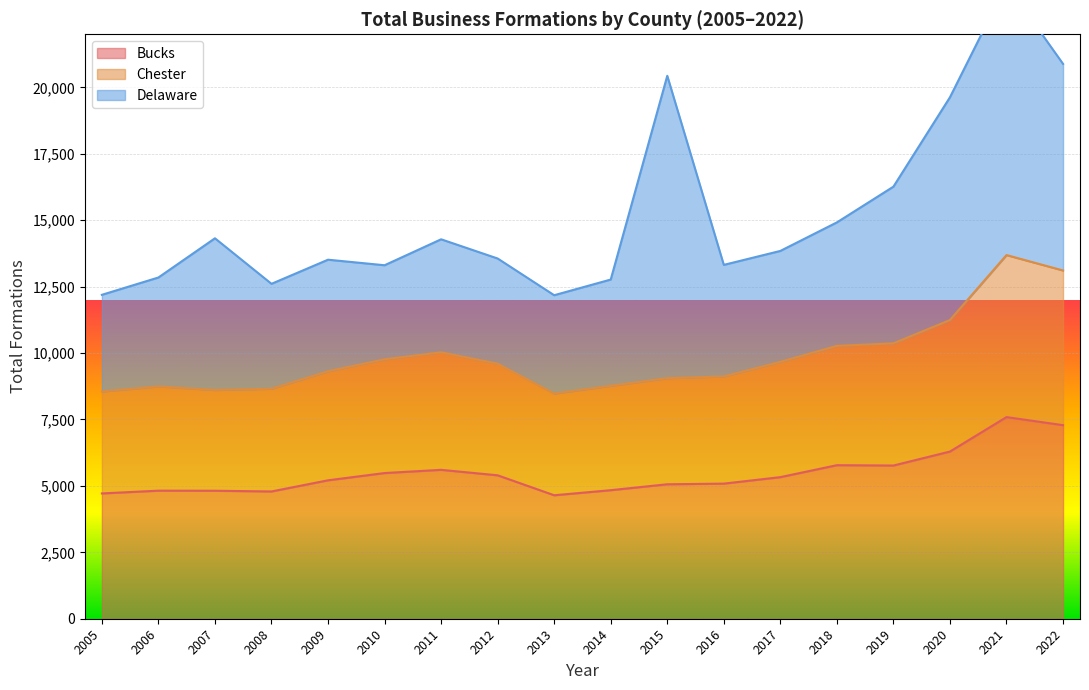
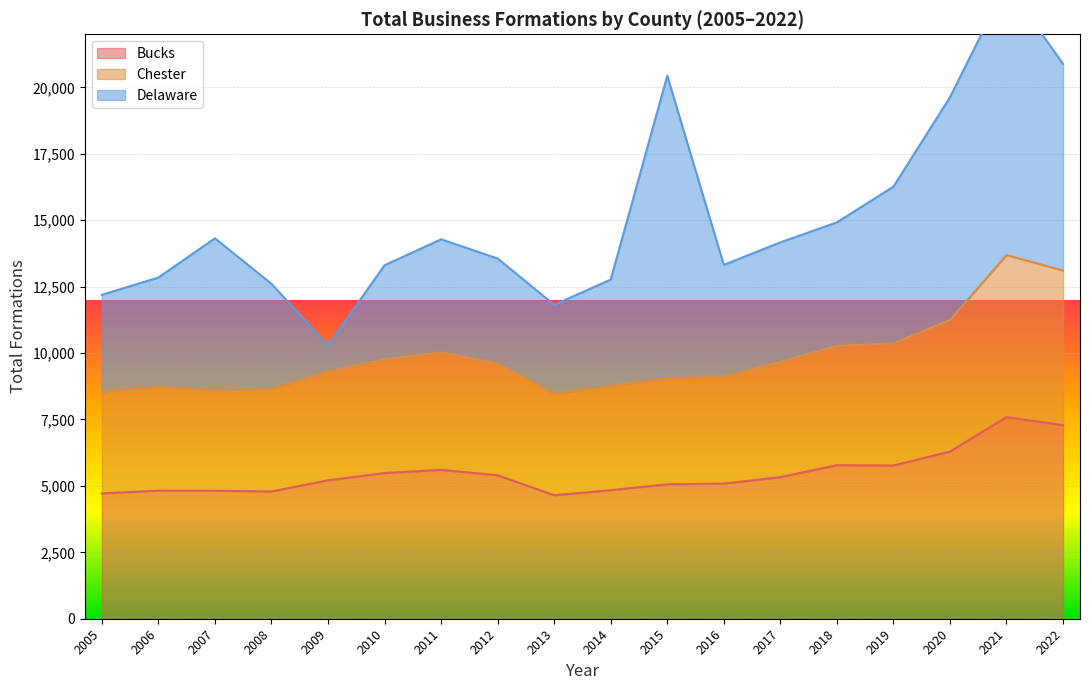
Delaware, 2009: 4,200 -> 1,000
Delaware, 2013: 3,700 -> 3,300
Delaware, 2017: 4,200 -> 4,500
